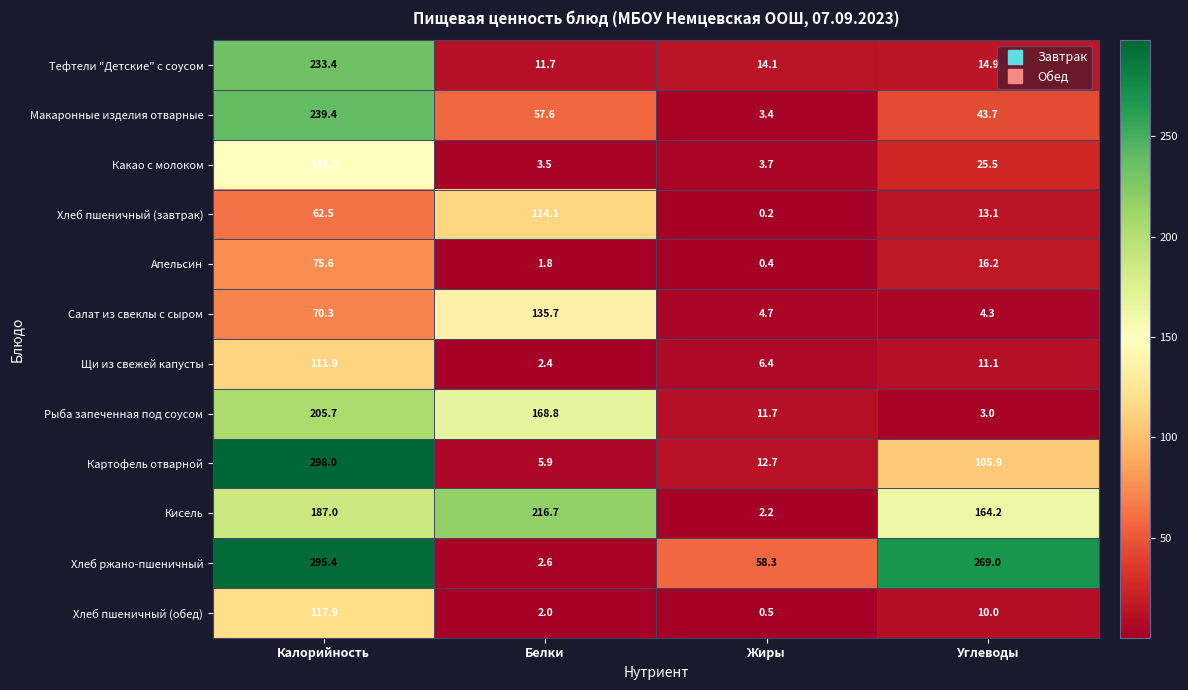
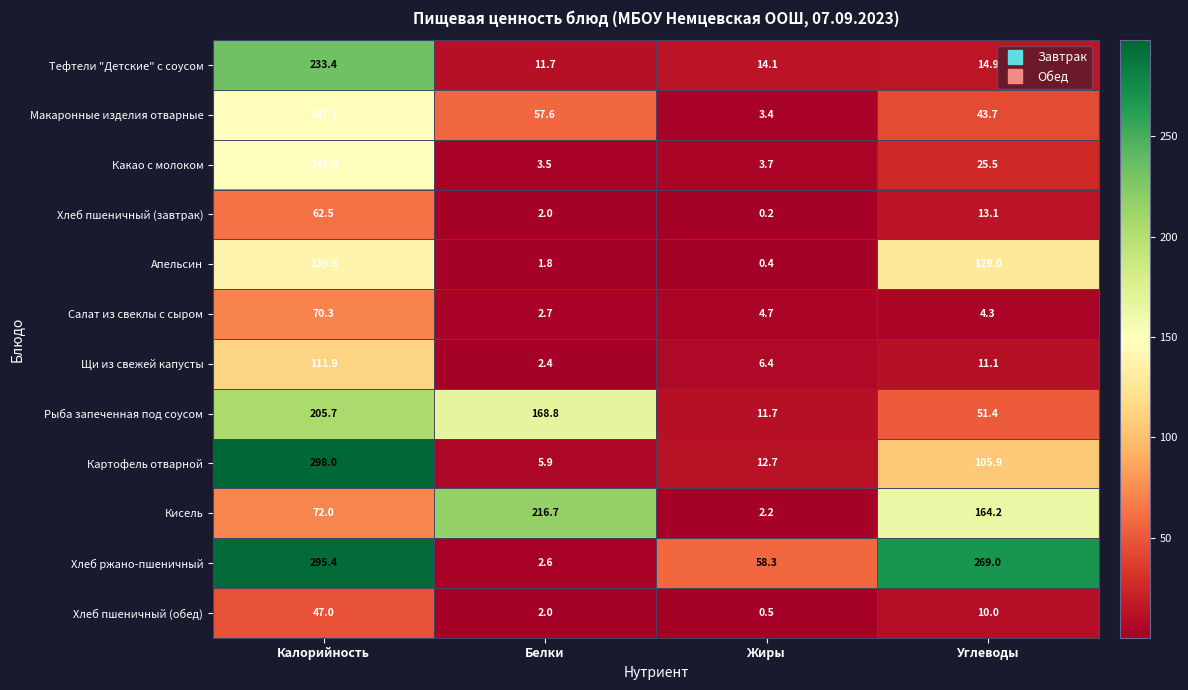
Макаронные изделия отварные, Калорийность: 239.4 -> 147.1
Хлеб пшеничный (завтрак), Белки: 114.1 -> 2.0
Апельсин, Калорийность: 75.6 -> 139.6
Апельсин, Углеводы: 16.2 -> 129.0
Салат из свеклы с сыром, Белки: 135.7 -> 2.7
Рыба запеченная под соусом, Углеводы: 3.0 -> 51.4
Кисель, Калорийность: 187.0 -> 72.0
Хлеб пшеничный (обед), Калорийность: 117.9 -> 47.0
